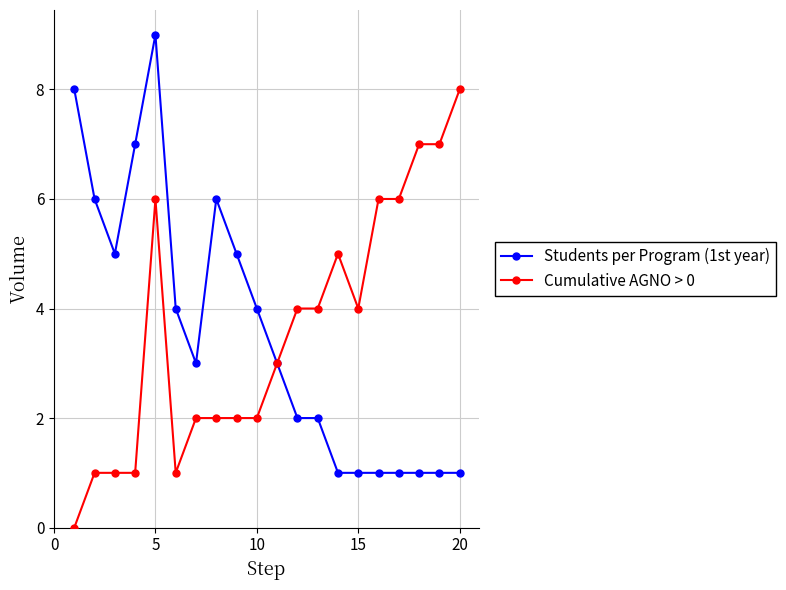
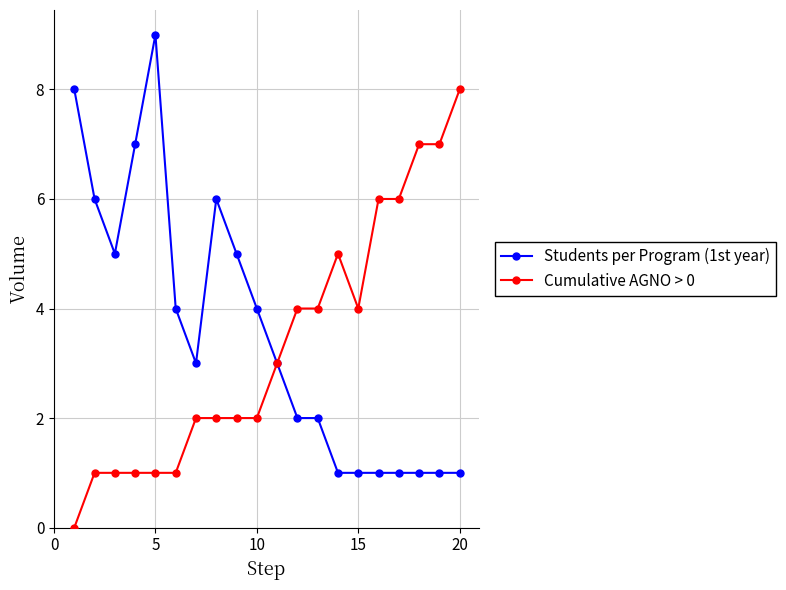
Cumulative AGNO > 0, 5: 6 -> 1
